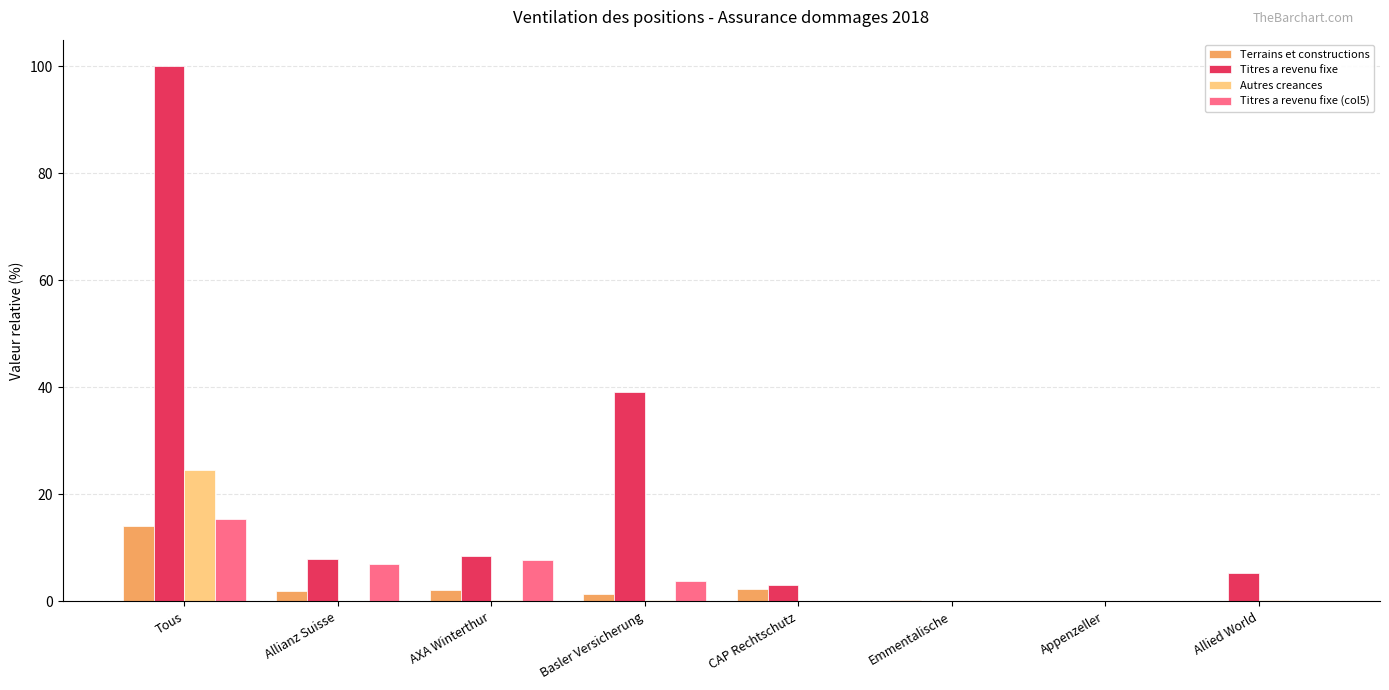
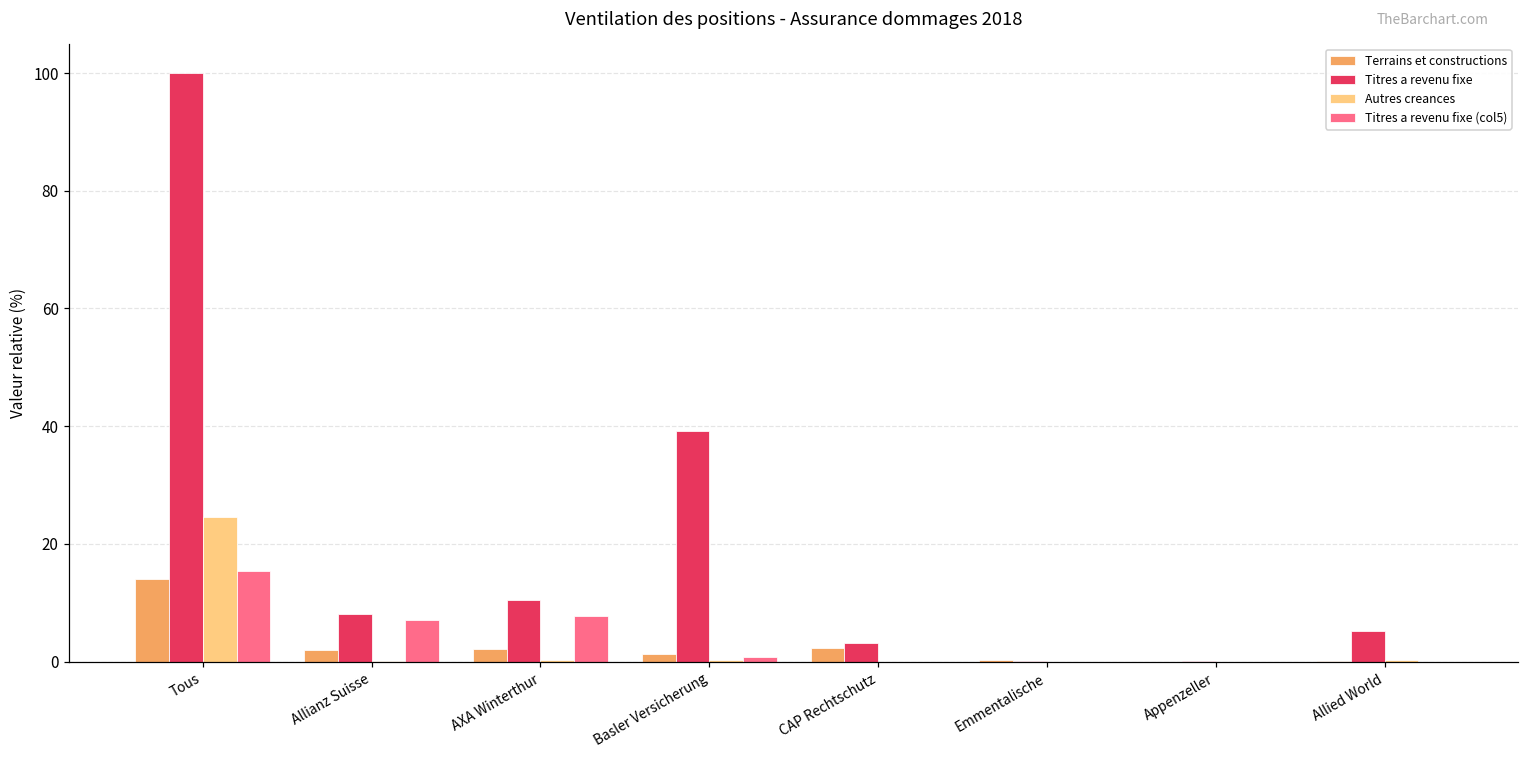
Titres a revenu fixe, AXA Winterthur: 8 -> 11
Titres a revenu fixe (col5), Basler Versicherung: 4 -> 1
